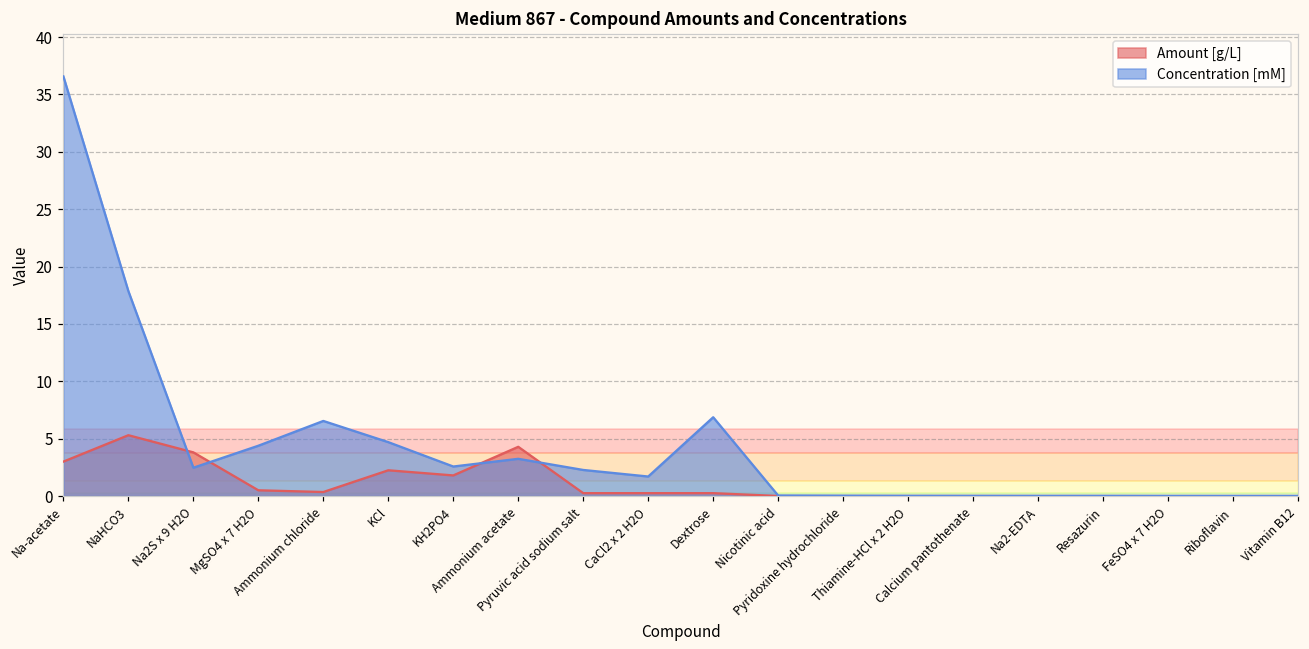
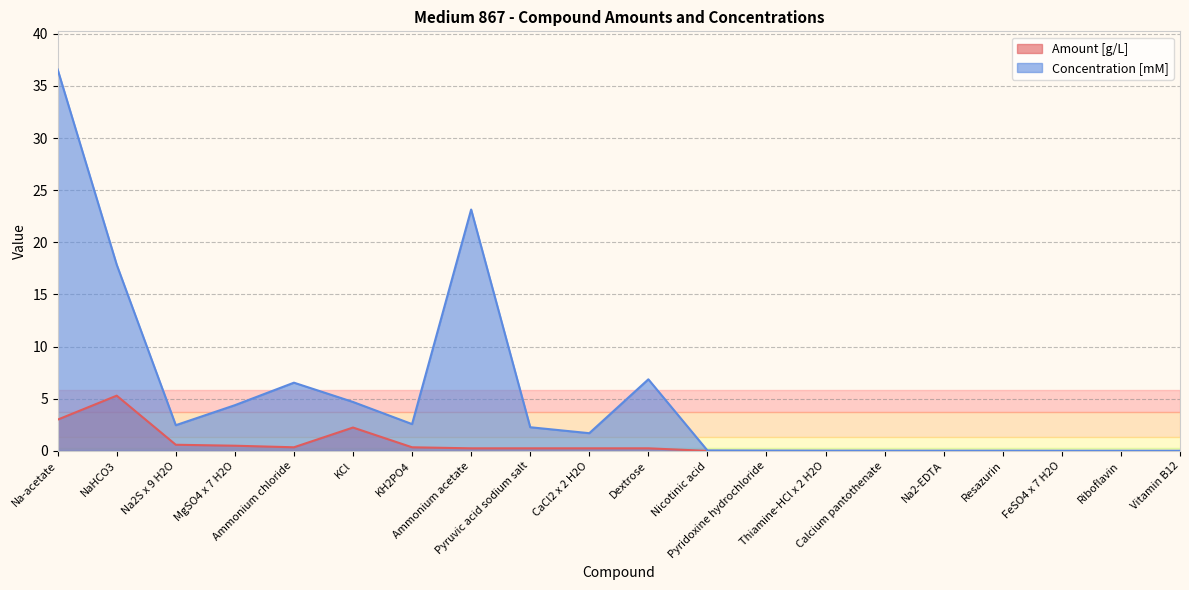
Amount [g/L], Na2S x 9 H2O: 3.8 -> 0.6
Amount [g/L], KH2PO4: 1.8 -> 0.3
Amount [g/L], Ammonium acetate: 4.3 -> 0.3
Concentration [mM], Ammonium acetate: 3.2 -> 23.1
